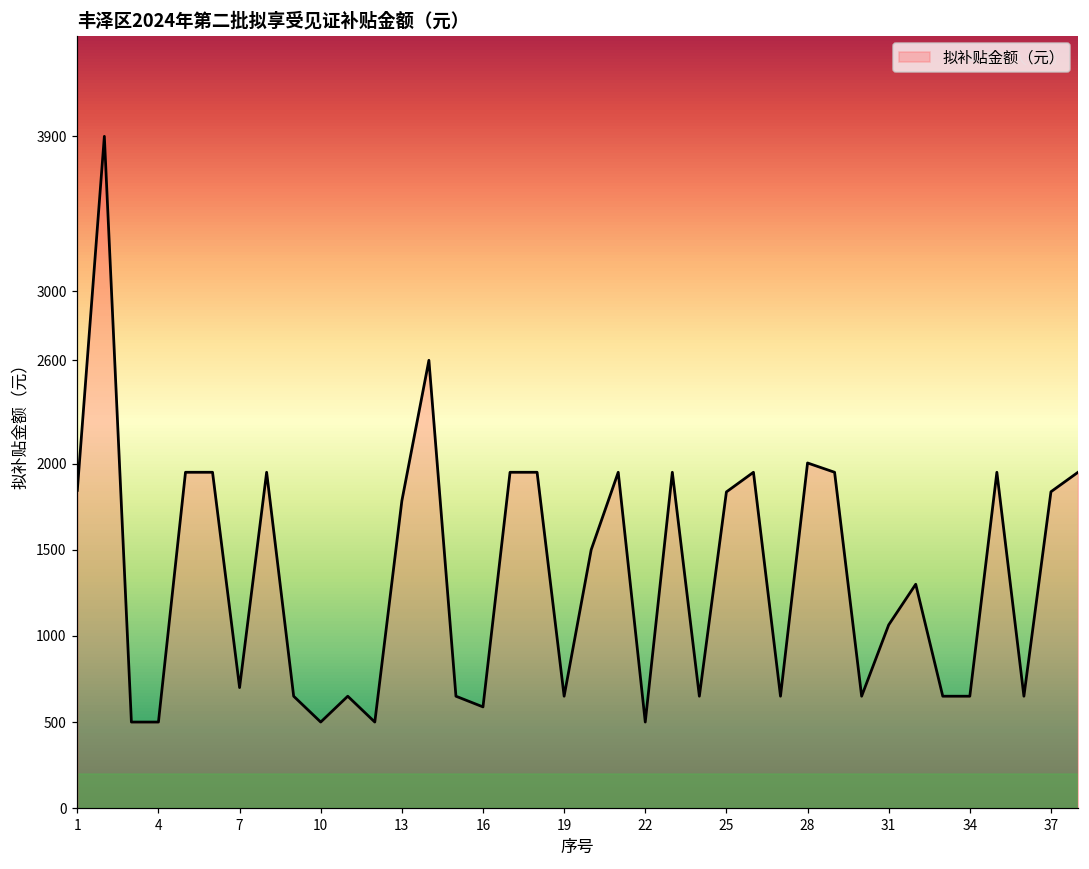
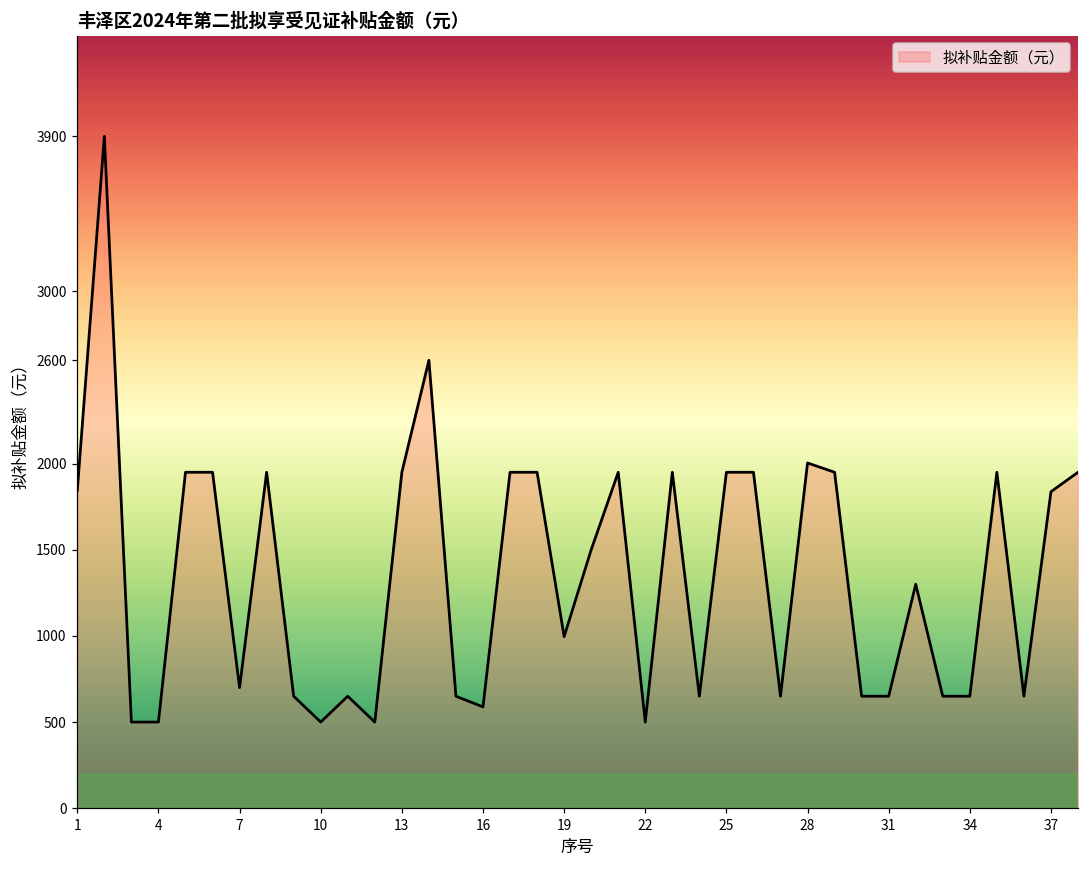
13: 1780 -> 1950
19: 650 -> 1000
25: 1840 -> 1950
31: 1060 -> 650
